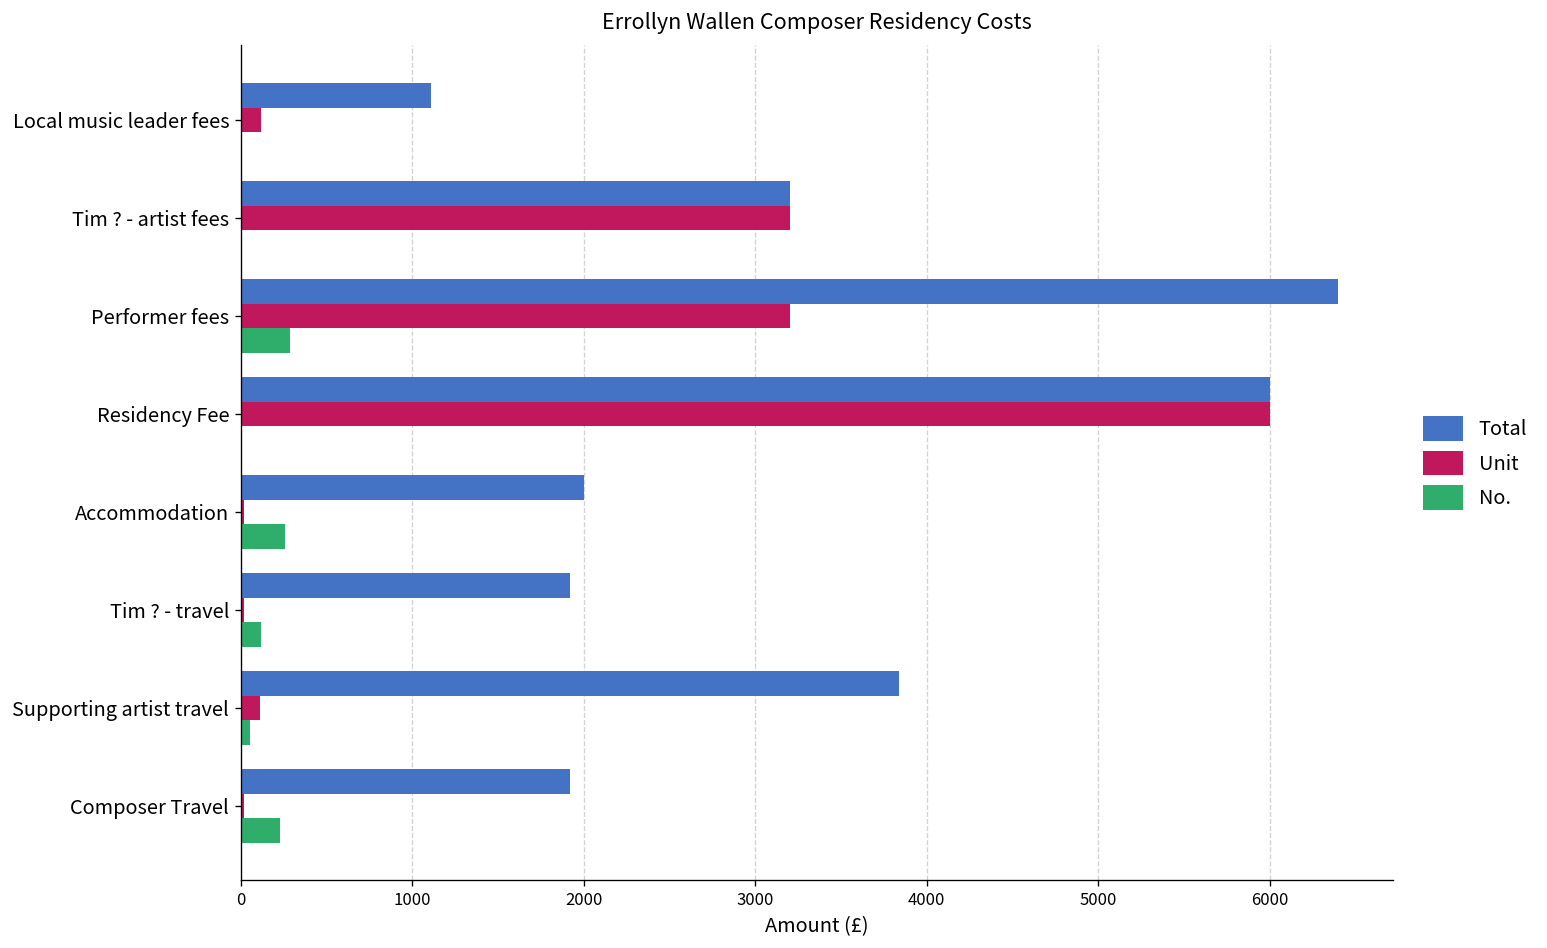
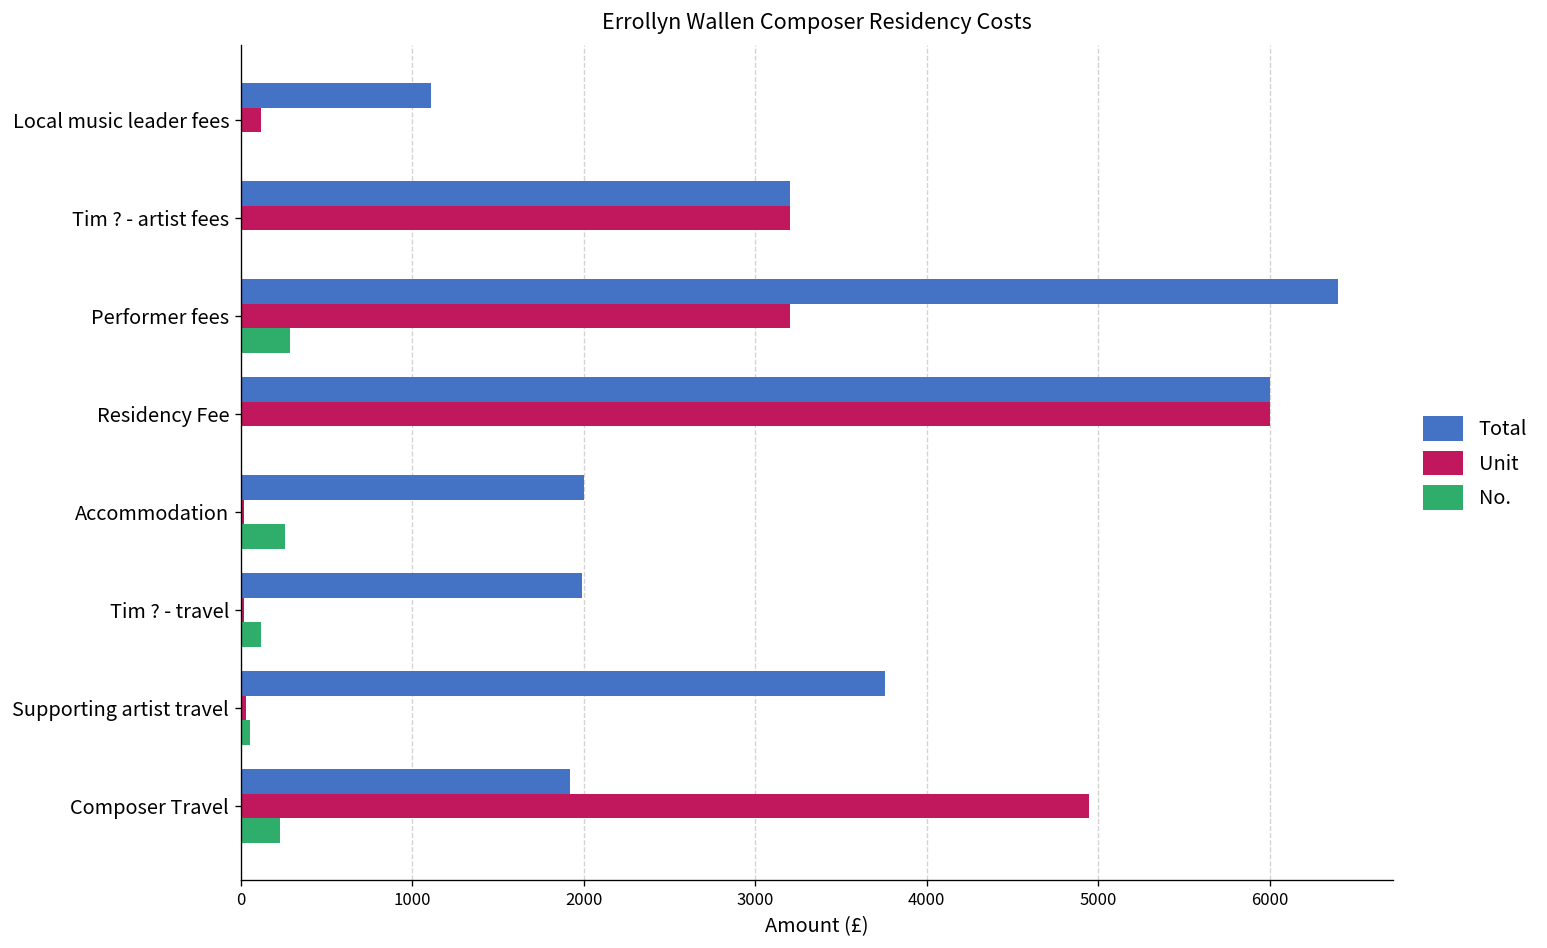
Total, Tim ? - travel: 1920 -> 1990
Total, Supporting artist travel: 3840 -> 3750
Unit, Supporting artist travel: 110 -> 30
Unit, Composer Travel: 20 -> 4950
